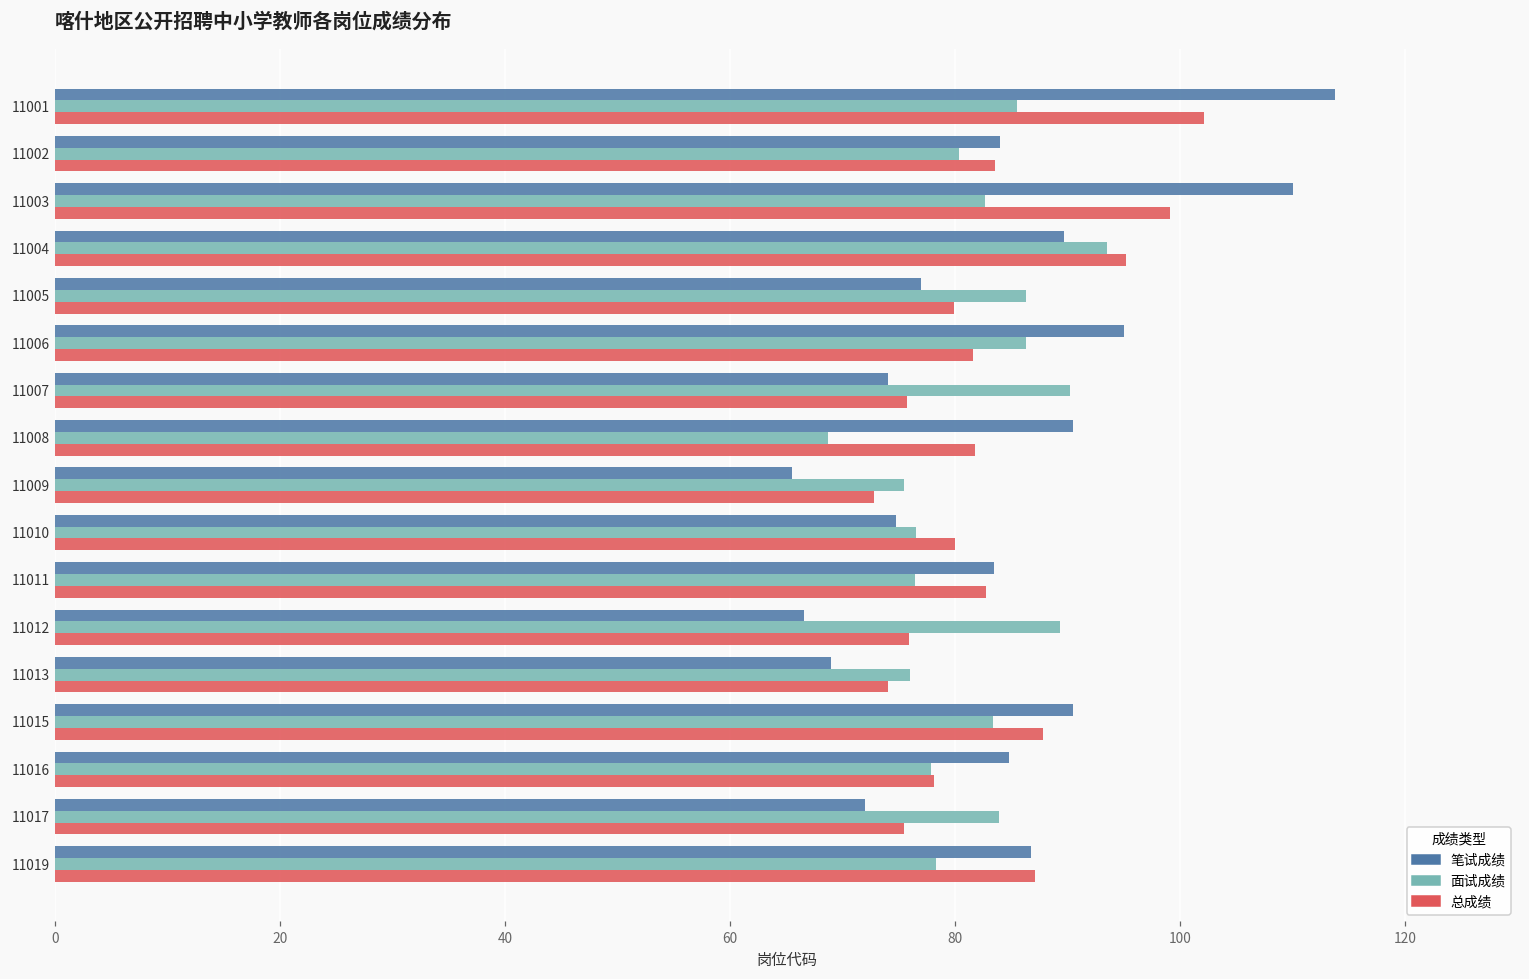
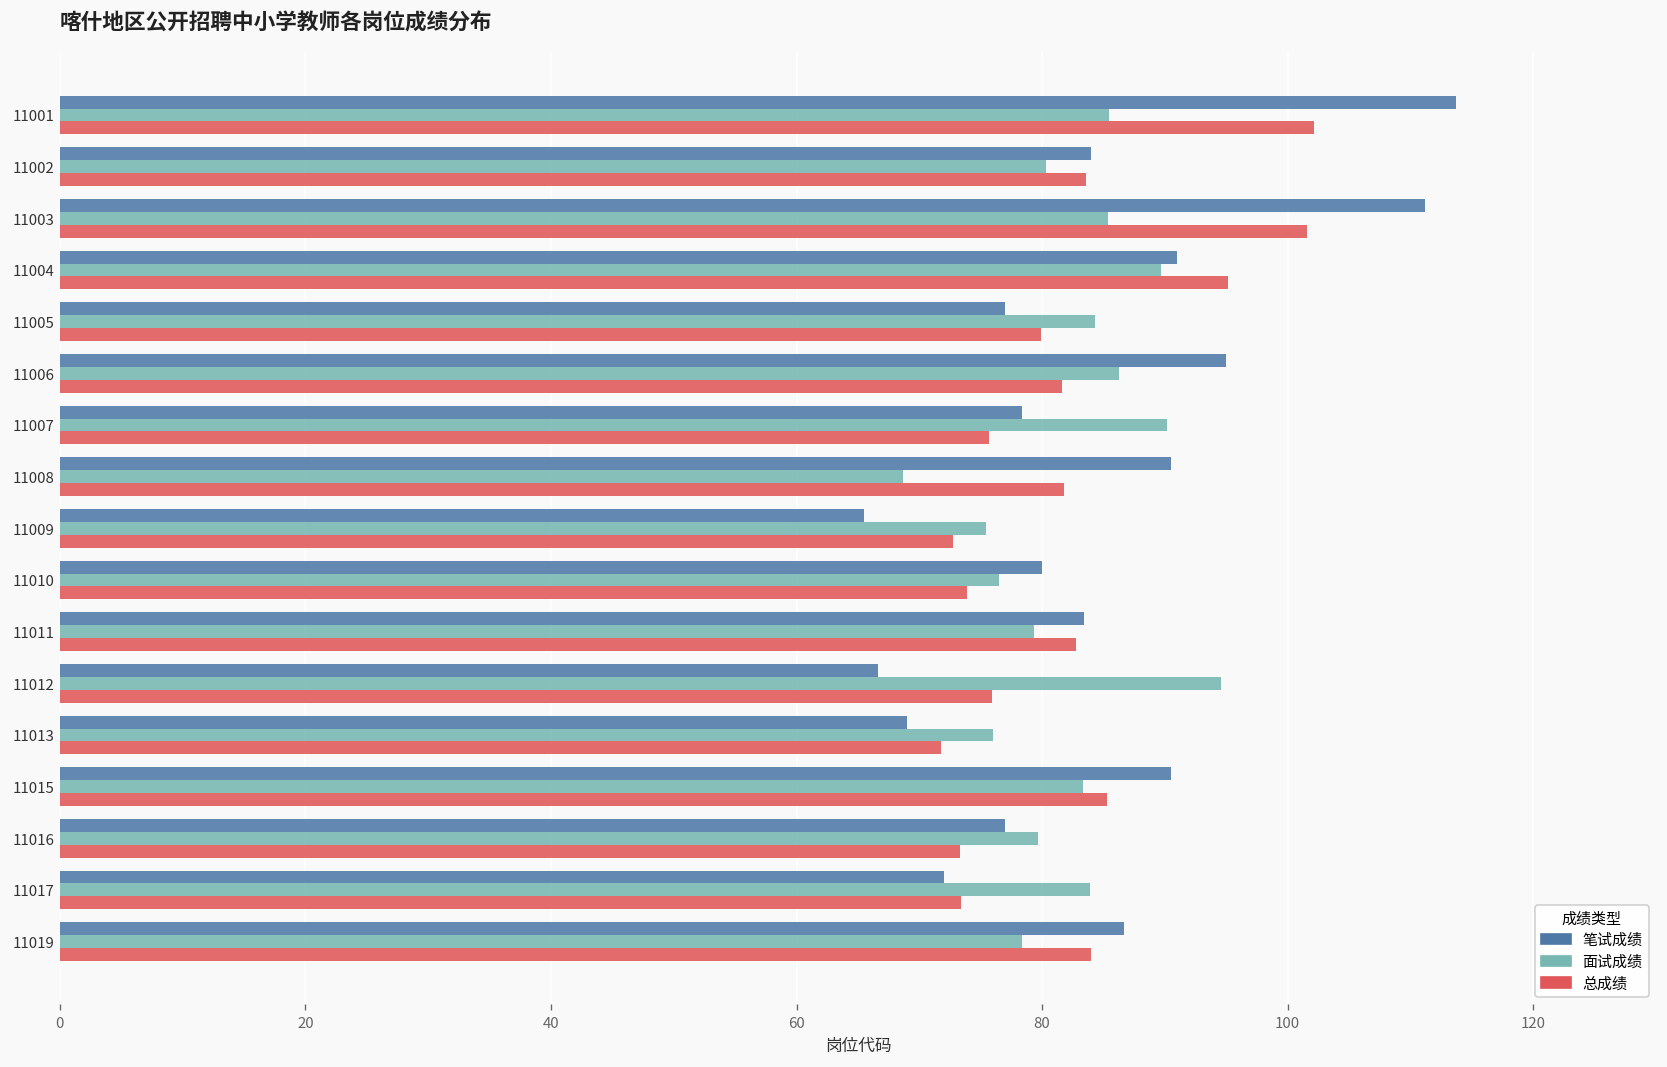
笔试成绩, 11003: 110.0 -> 111.2
面试成绩, 11003: 82.7 -> 85.4
总成绩, 11003: 99.1 -> 101.6
笔试成绩, 11004: 89.7 -> 91.0
面试成绩, 11004: 93.5 -> 89.7
面试成绩, 11005: 86.3 -> 84.3
笔试成绩, 11007: 74.0 -> 78.4
笔试成绩, 11010: 74.7 -> 80.0
总成绩, 11010: 80.0 -> 73.9
面试成绩, 11011: 76.4 -> 79.3
面试成绩, 11012: 89.3 -> 94.5
总成绩, 11013: 74.0 -> 71.8
总成绩, 11015: 87.8 -> 85.3
笔试成绩, 11016: 84.8 -> 77.0
面试成绩, 11016: 77.9 -> 79.7
总成绩, 11016: 78.1 -> 73.3
总成绩, 11017: 75.5 -> 73.4
总成绩, 11019: 87.1 -> 84.0
